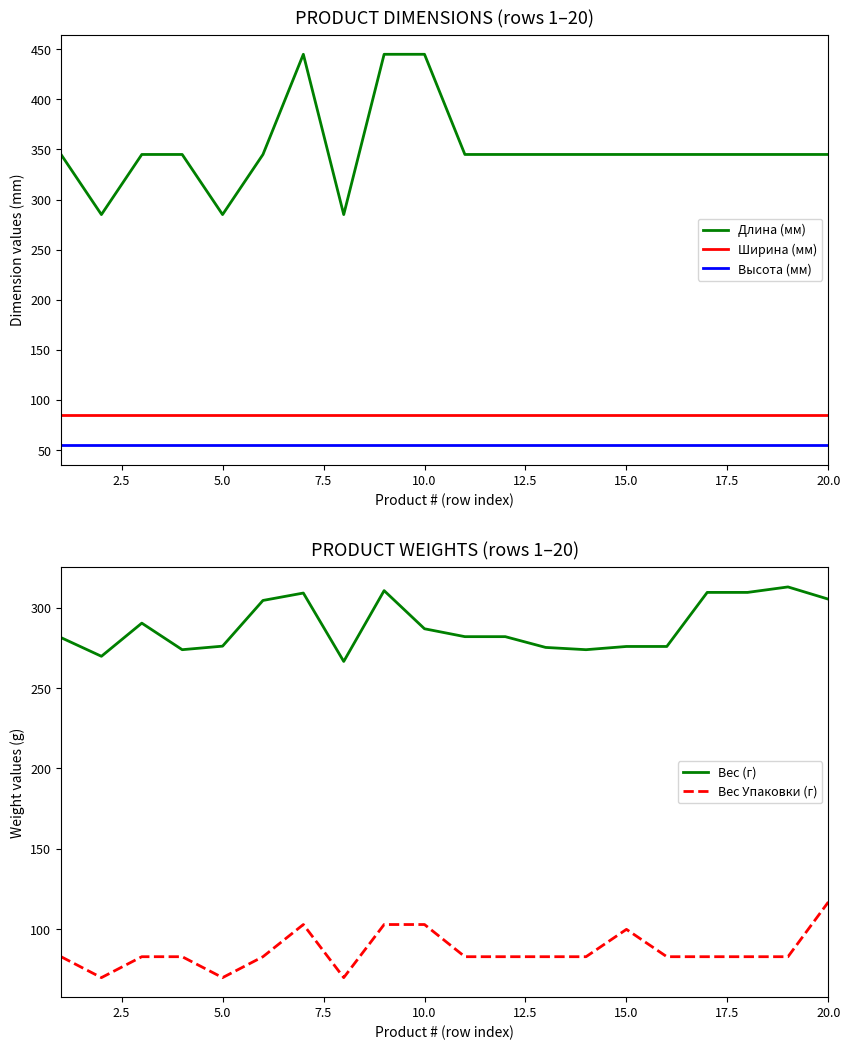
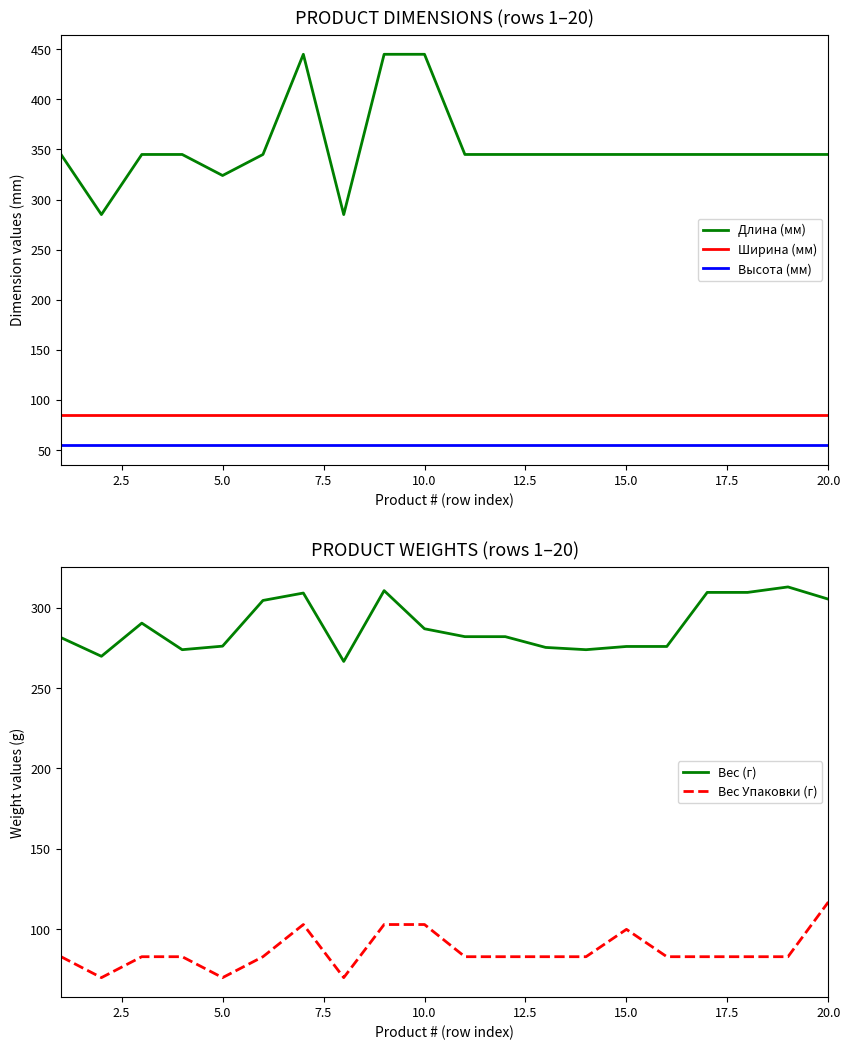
PRODUCT DIMENSIONS (rows 1–20), Длина (мм), 5.0: 285 -> 324
